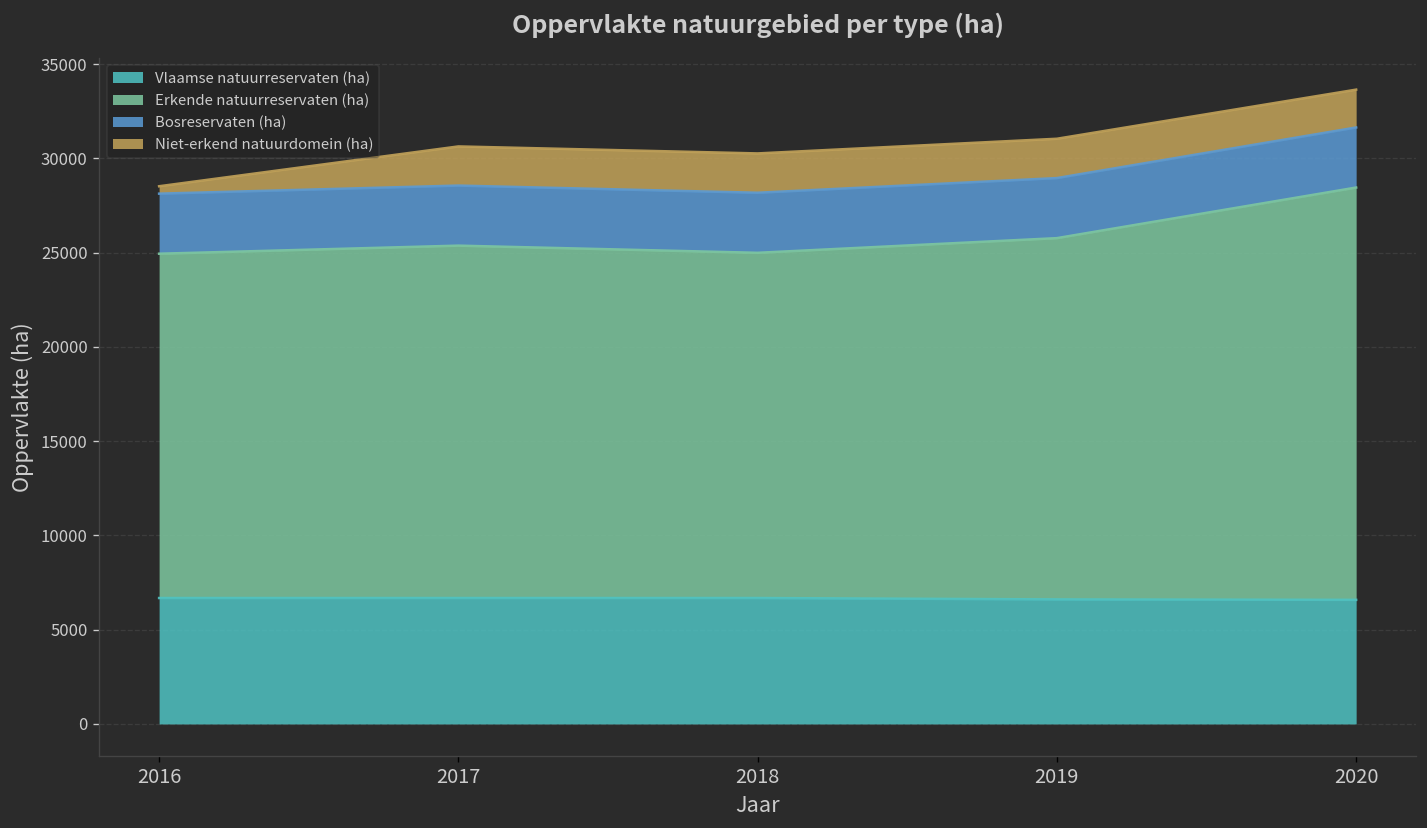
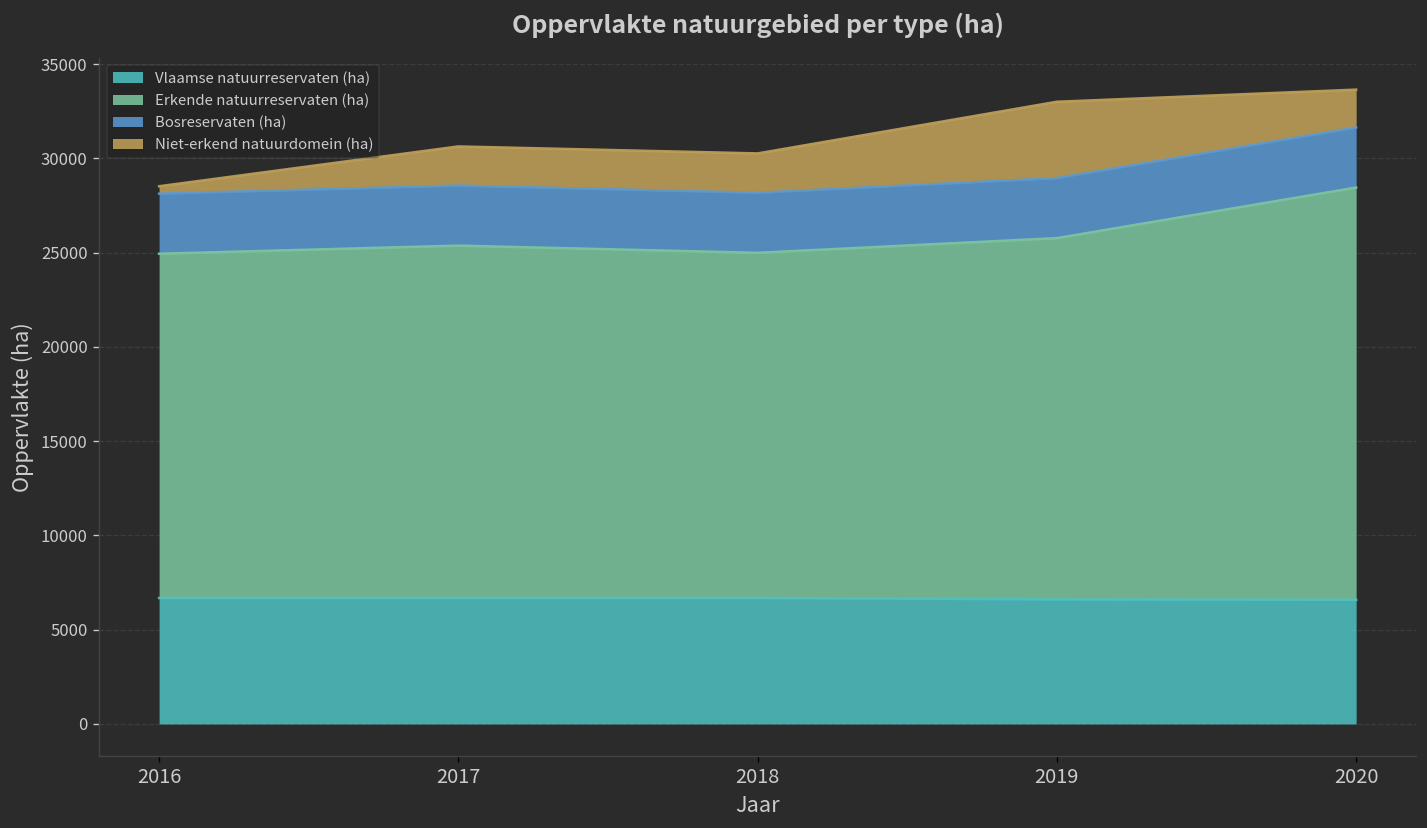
Niet-erkend natuurdomein (ha), 2019: 2100 -> 4000
